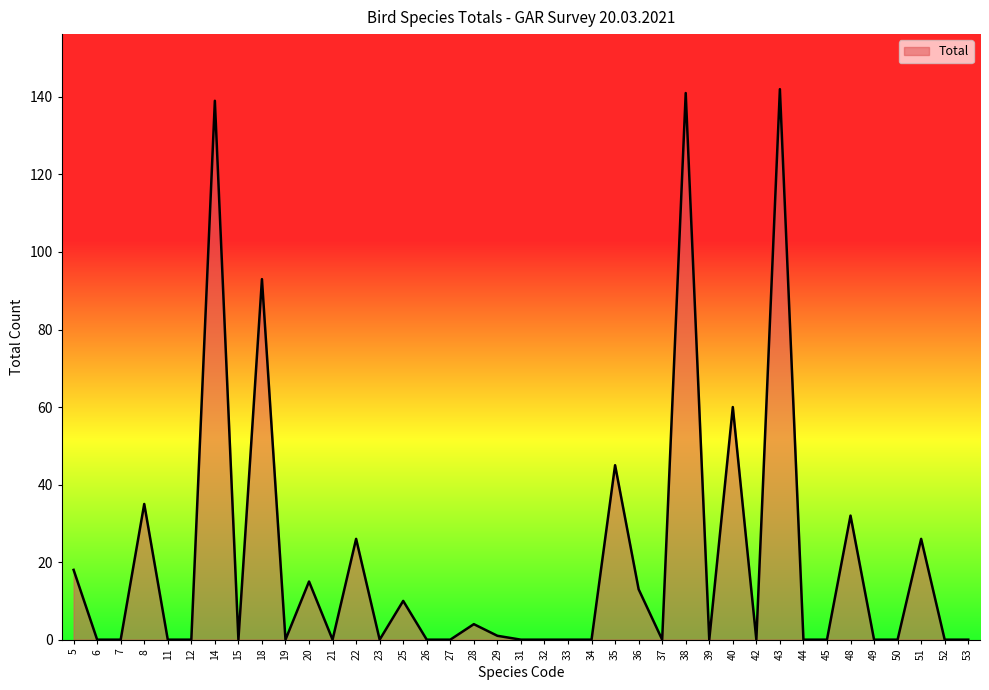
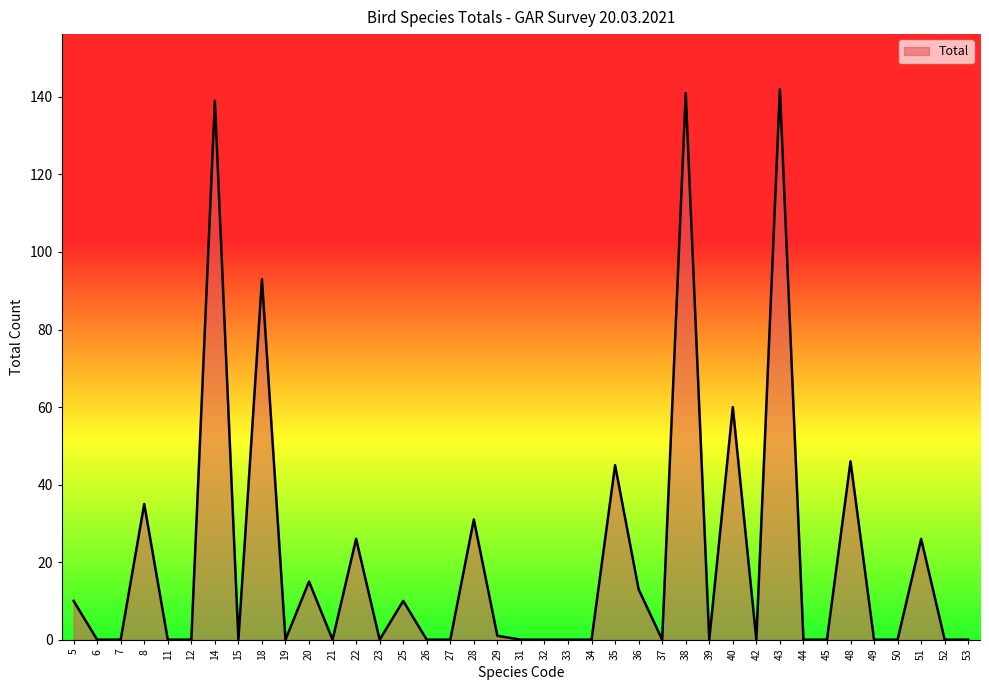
5: 18 -> 10
28: 4 -> 31
48: 32 -> 46
